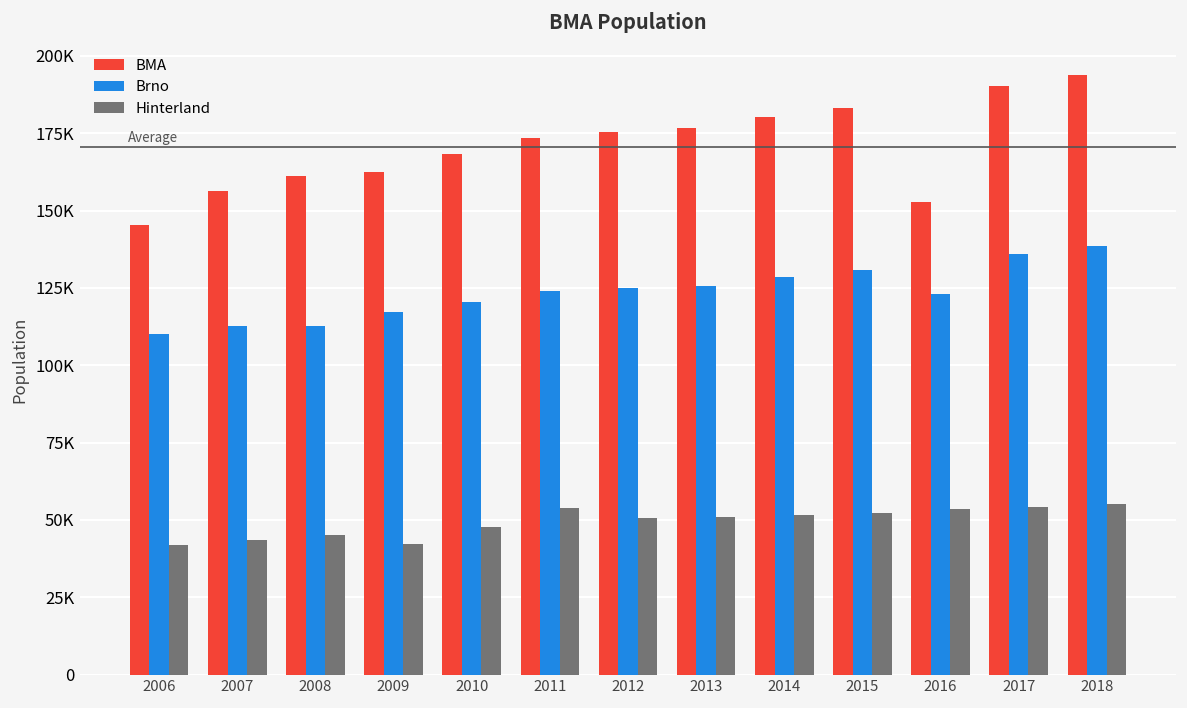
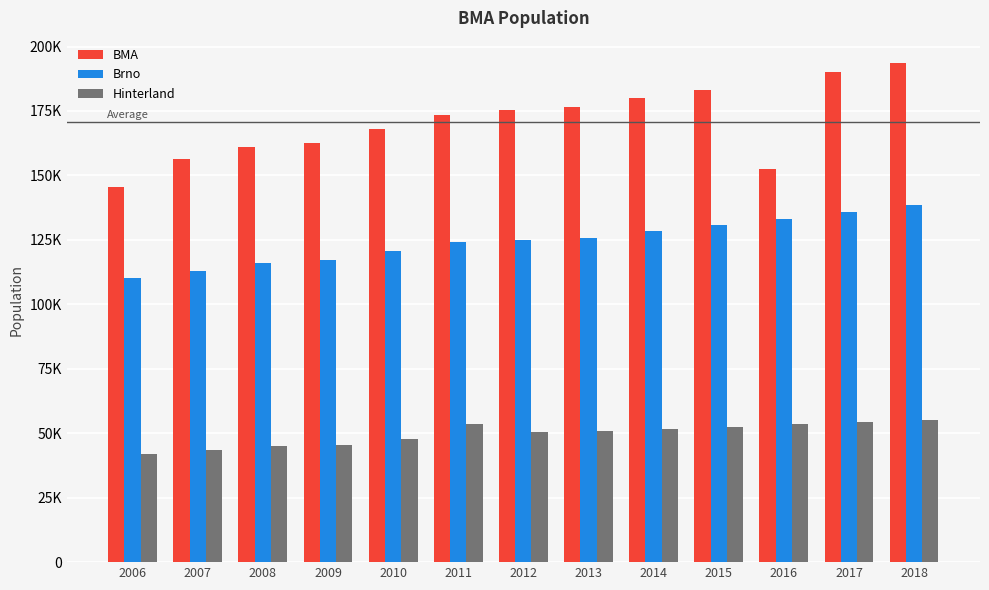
Brno, 2008: 113000 -> 116000
Hinterland, 2009: 42000 -> 46000
Brno, 2016: 123000 -> 133000
